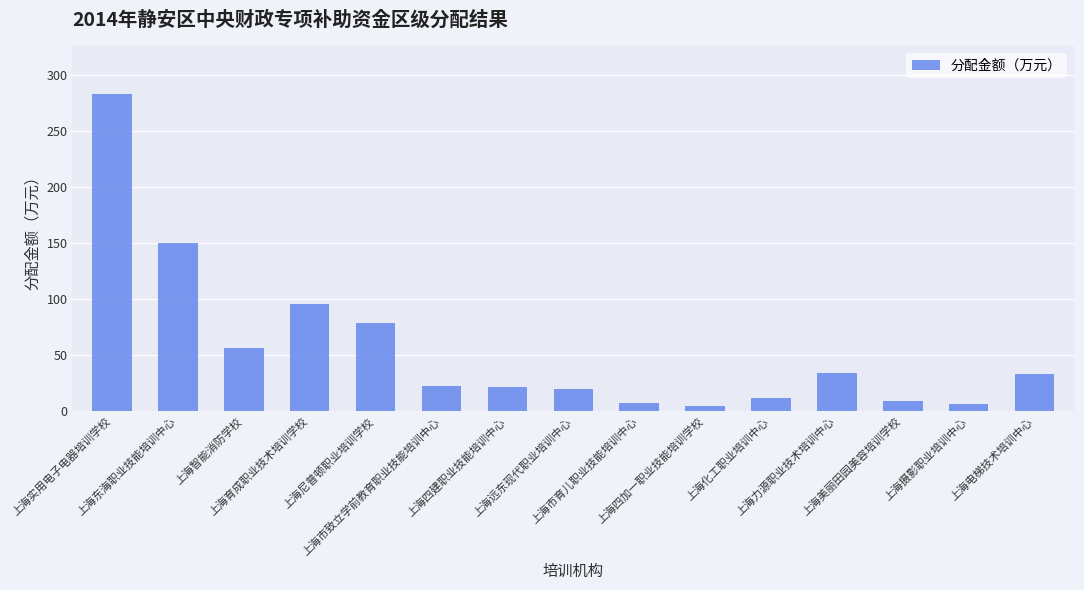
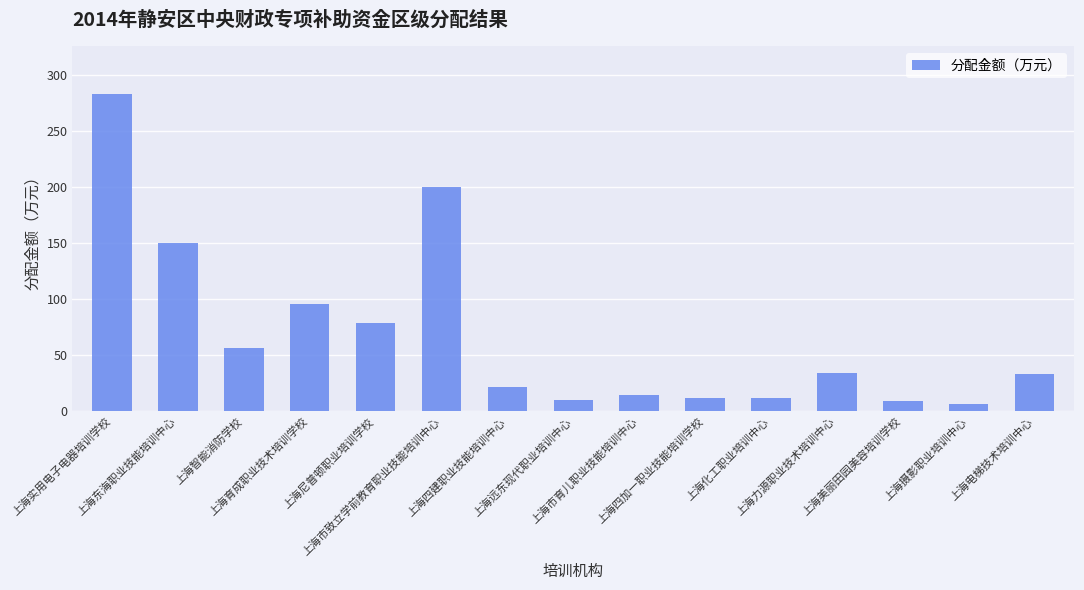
上海市致立学前教育职业技能培训中心: 22 -> 200
上海远东现代职业培训中心: 20 -> 10
上海市育儿职业技能培训中心: 7 -> 14
上海四加一职业技能培训学校: 4 -> 12
